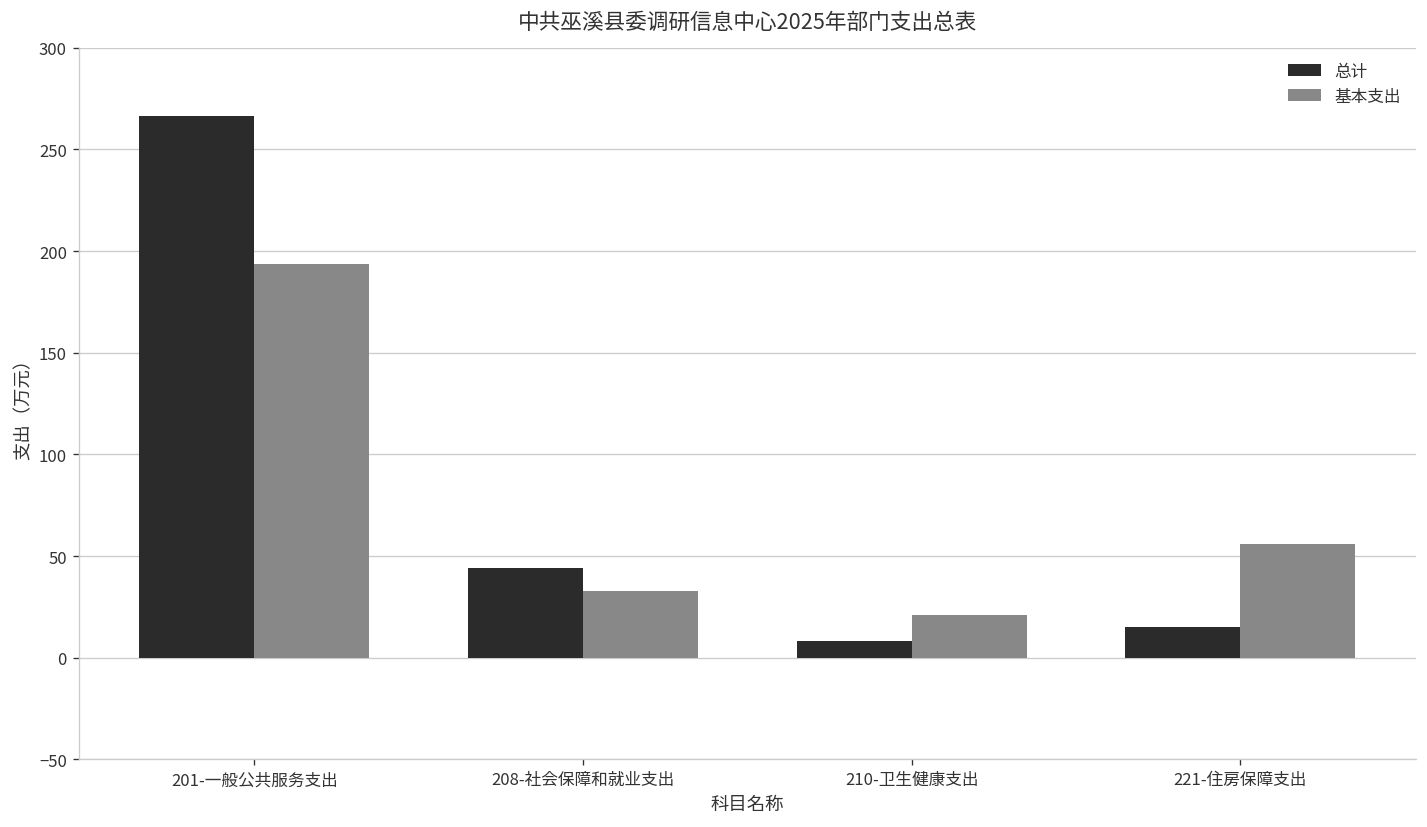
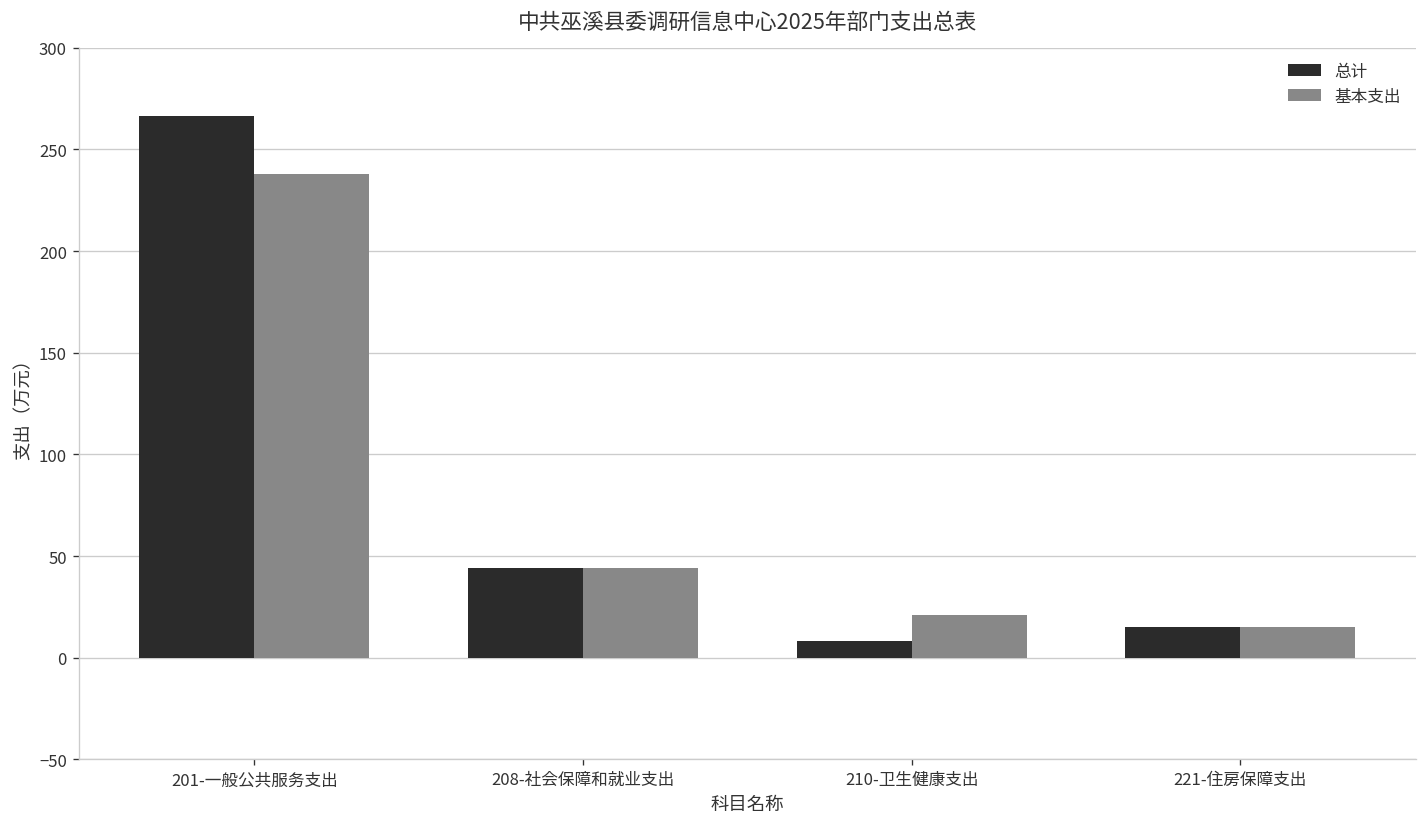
基本支出, 201-一般公共服务支出: 194 -> 238
基本支出, 208-社会保障和就业支出: 33 -> 44
基本支出, 221-住房保障支出: 56 -> 15
